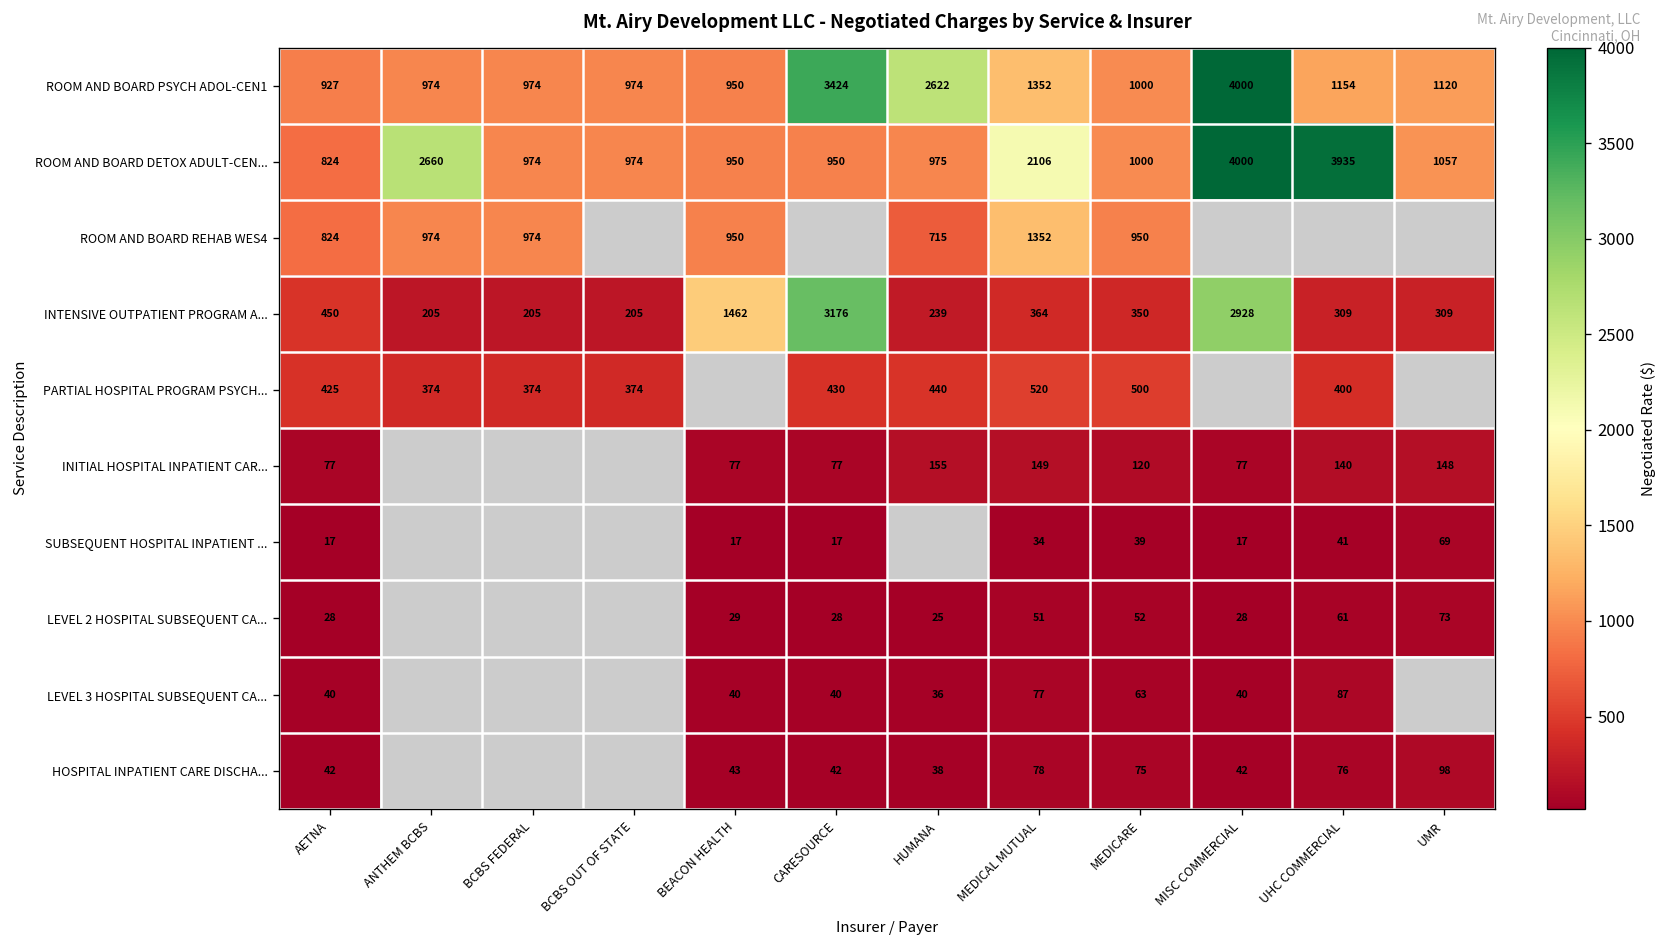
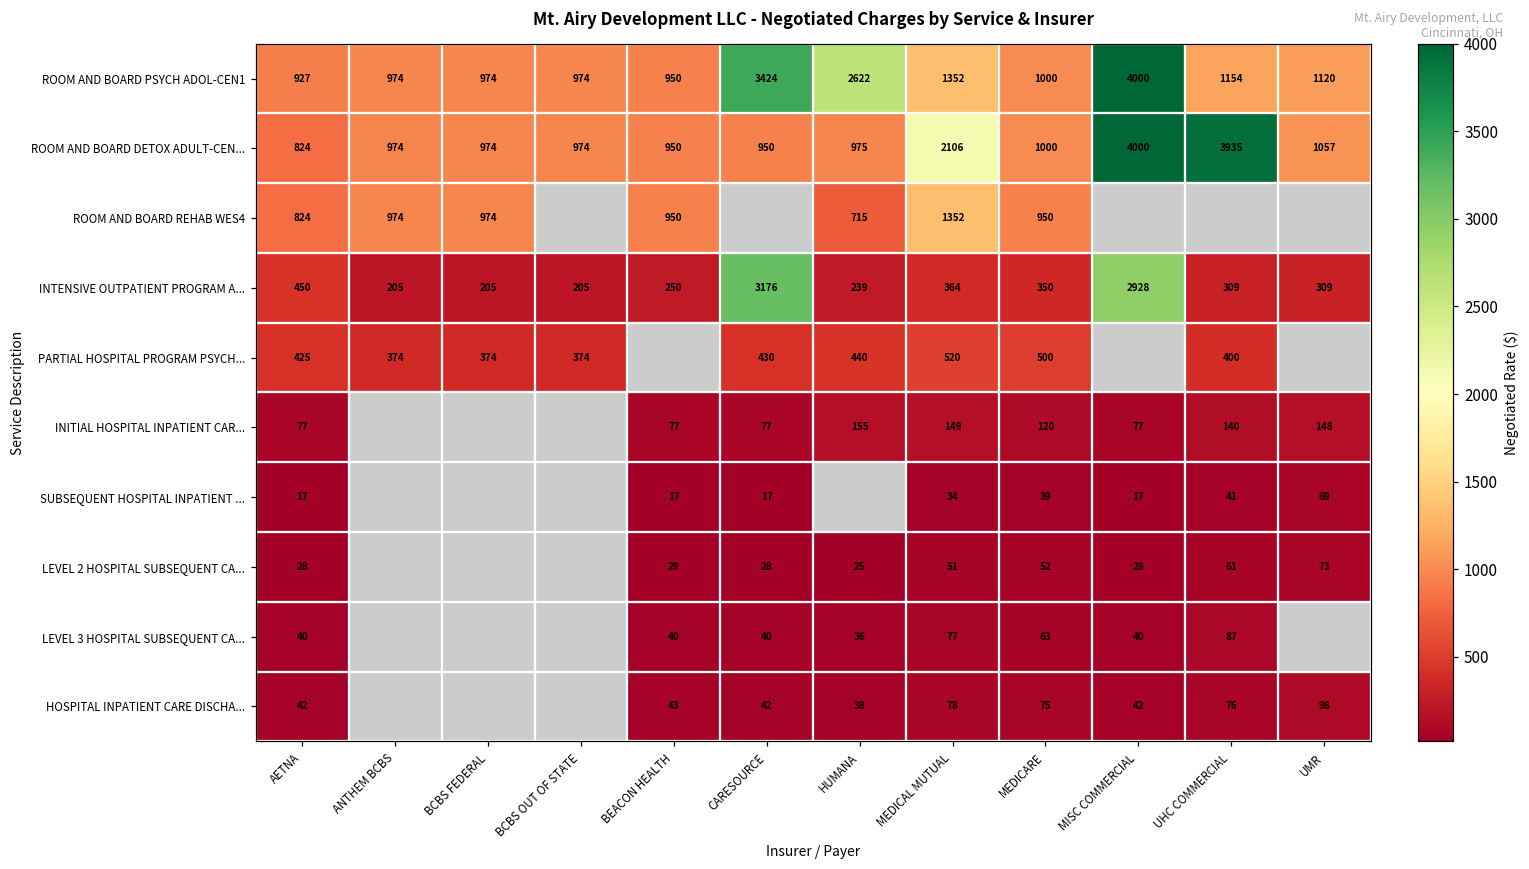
ROOM AND BOARD DETOX ADULT-CEN..., ANTHEM BCBS: 2660 -> 974
INTENSIVE OUTPATIENT PROGRAM A..., BEACON HEALTH: 1462 -> 250
